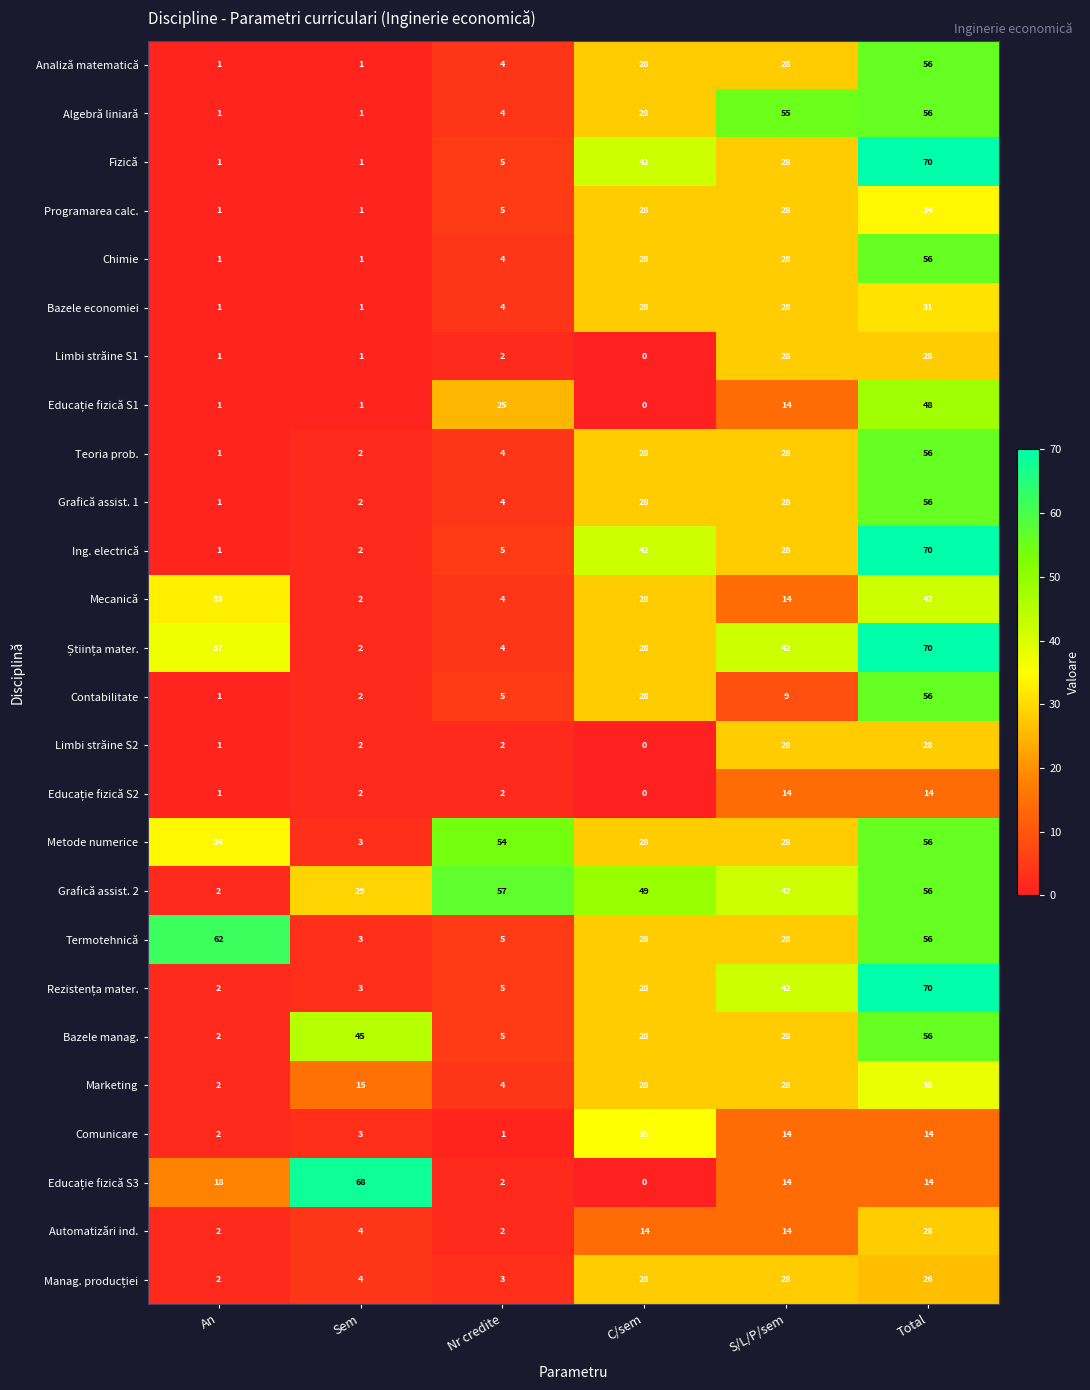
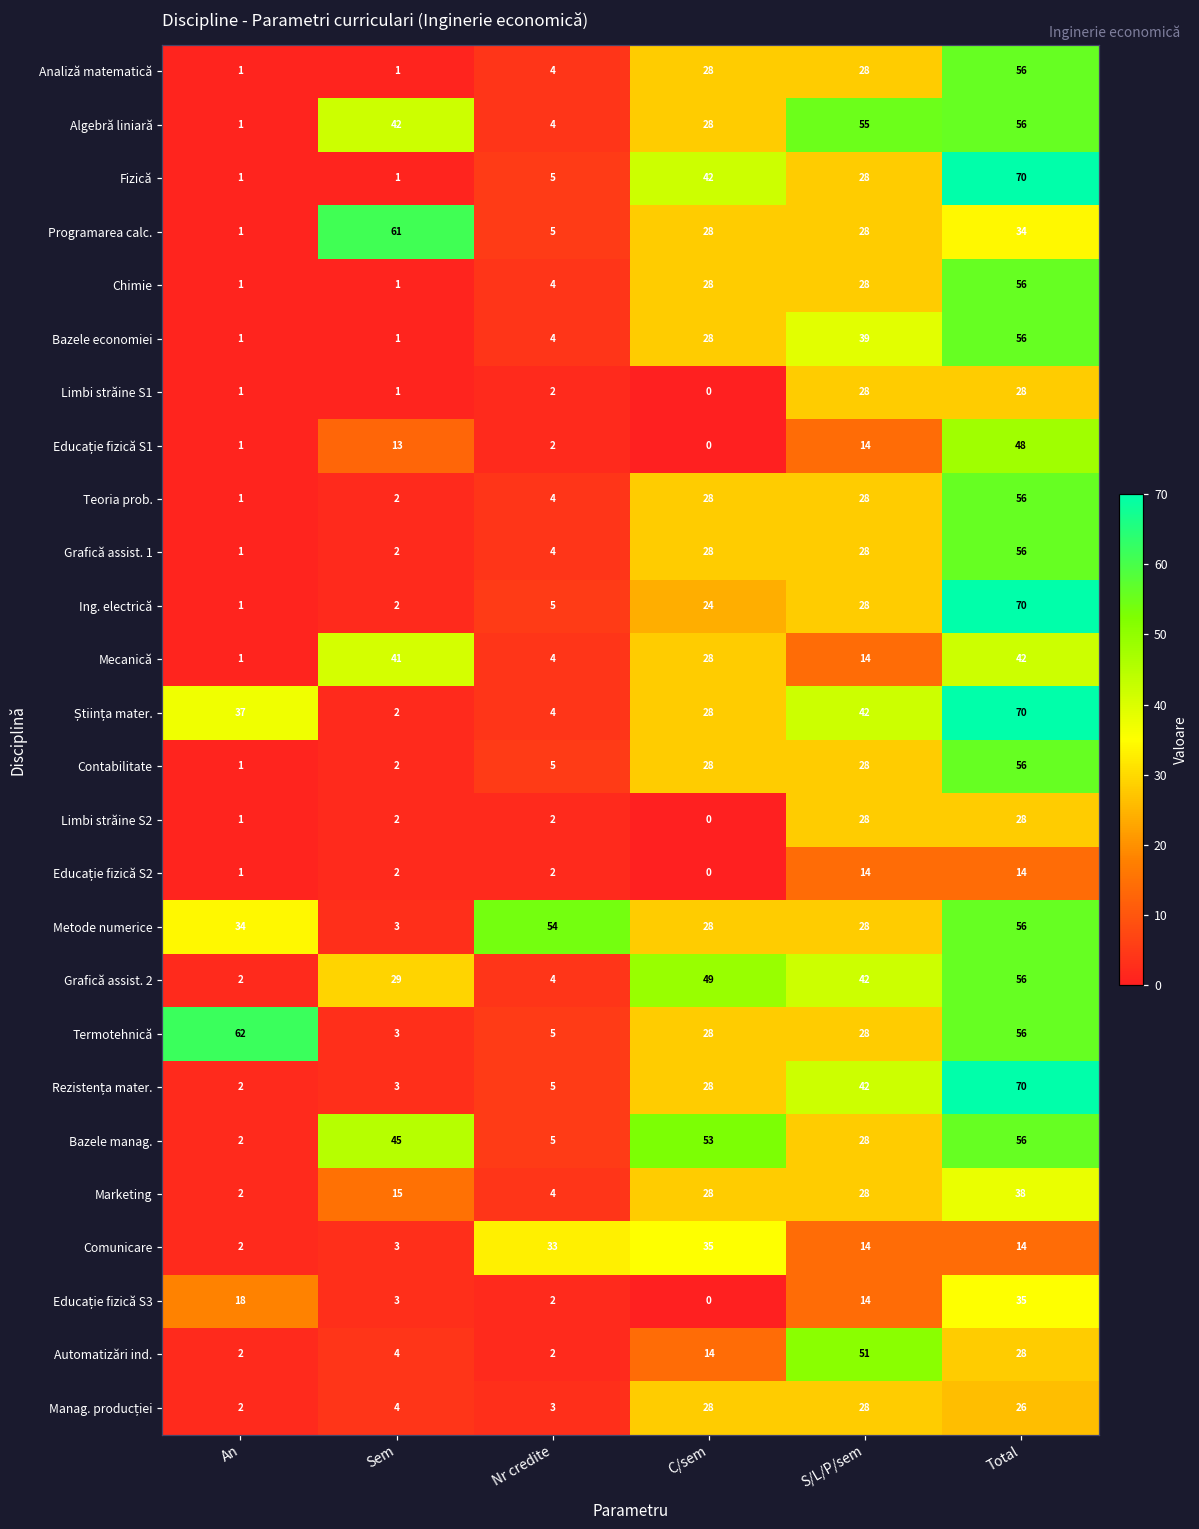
Algebră liniară, Sem: 1 -> 42
Programarea calc., Sem: 1 -> 61
Bazele economiei, S/L/P/sem: 28 -> 39
Bazele economiei, Total: 31 -> 56
Educație fizică S1, Sem: 1 -> 13
Educație fizică S1, Nr credite: 25 -> 2
Ing. electrică, C/sem: 42 -> 24
Mecanică, An: 33 -> 1
Mecanică, Sem: 2 -> 41
Contabilitate, S/L/P/sem: 9 -> 28
Grafică assist. 2, Nr credite: 57 -> 4
Bazele manag., C/sem: 28 -> 53
Comunicare, Nr credite: 1 -> 33
Educație fizică S3, Sem: 68 -> 3
Educație fizică S3, Total: 14 -> 35
Automatizări ind., S/L/P/sem: 14 -> 51
